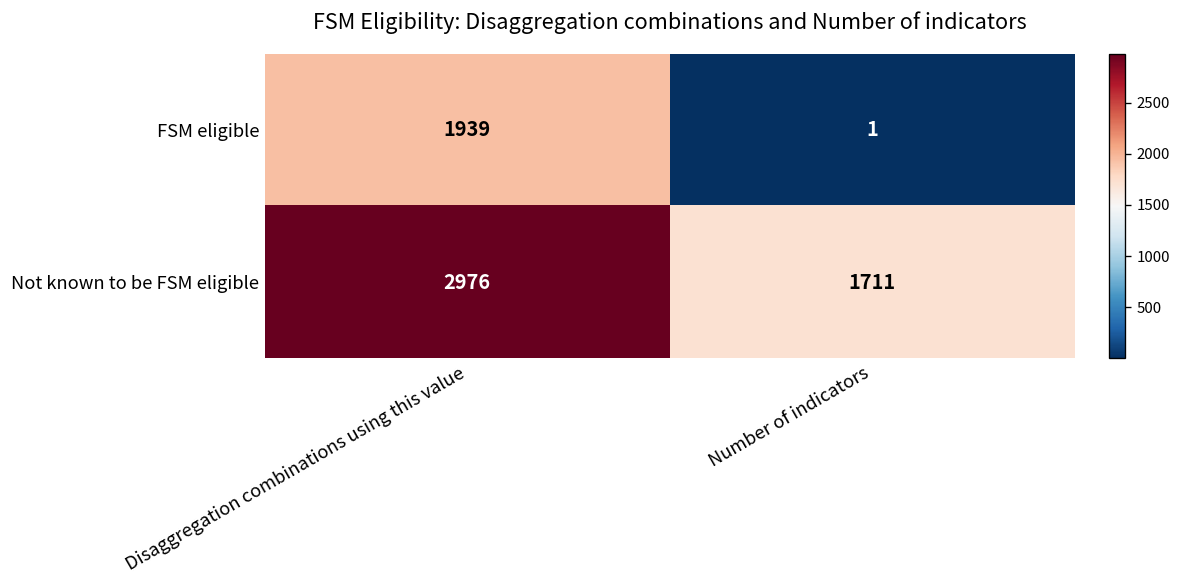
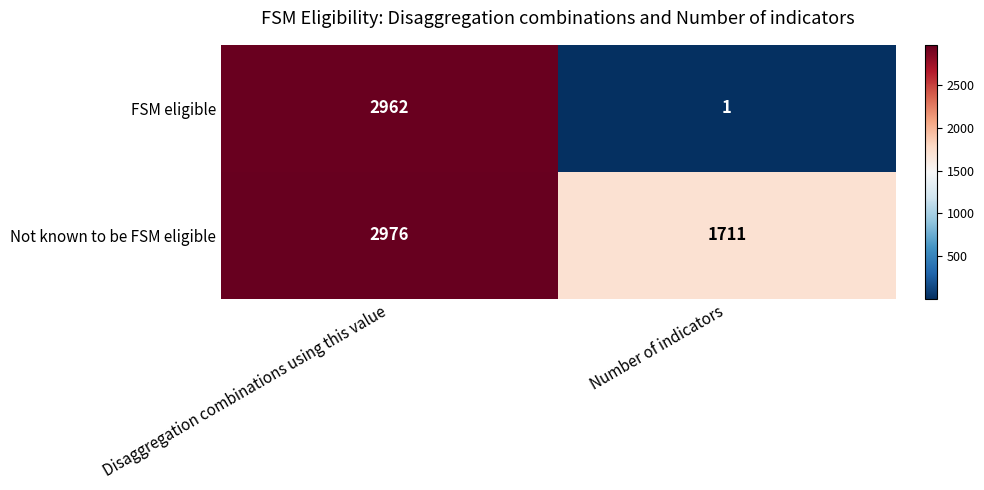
FSM eligible, Disaggregation combinations using this value: 1939 -> 2962
